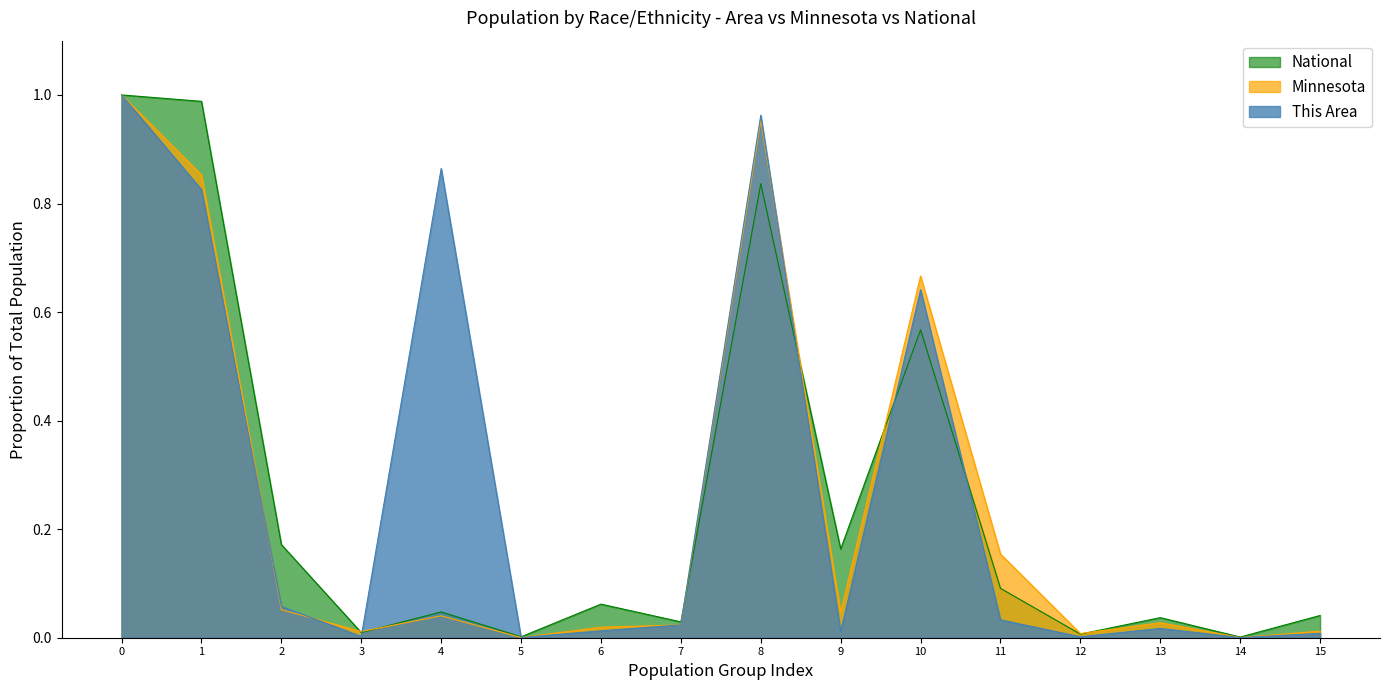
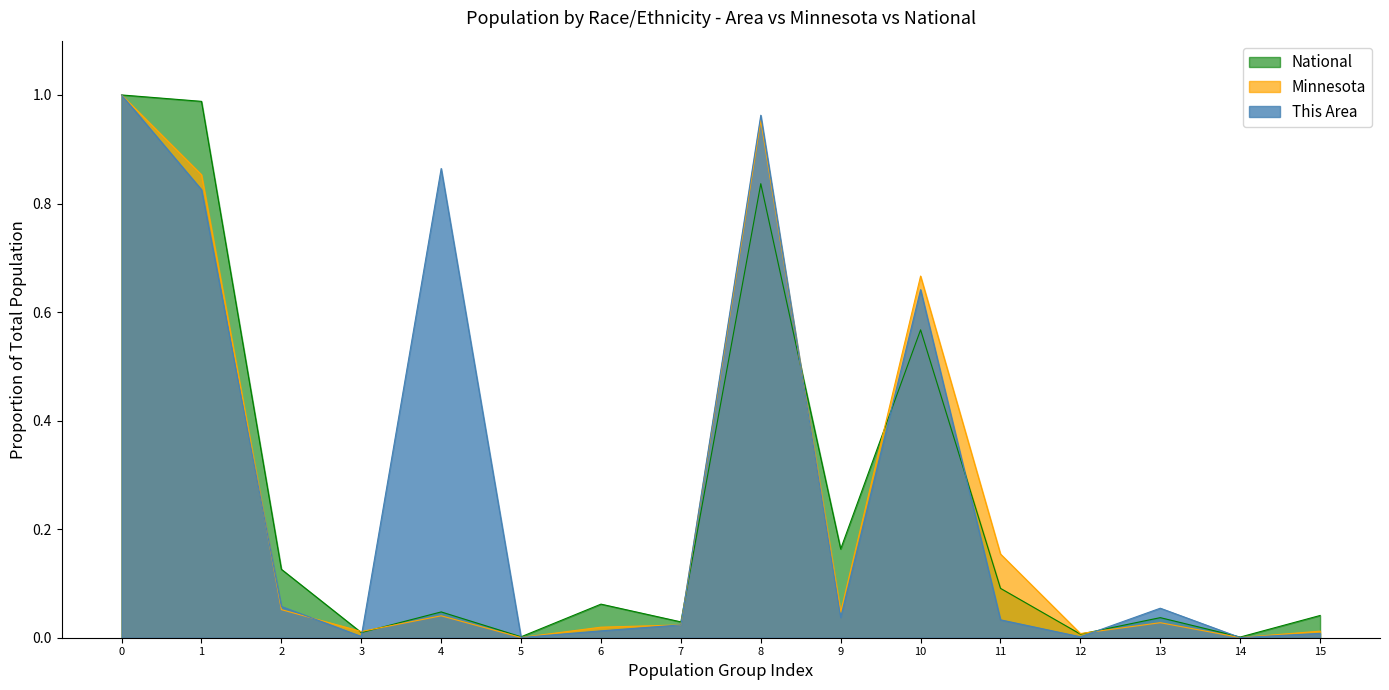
National, 2: 0.17 -> 0.13
This Area, 9: 0.01 -> 0.04
This Area, 13: 0.02 -> 0.05
